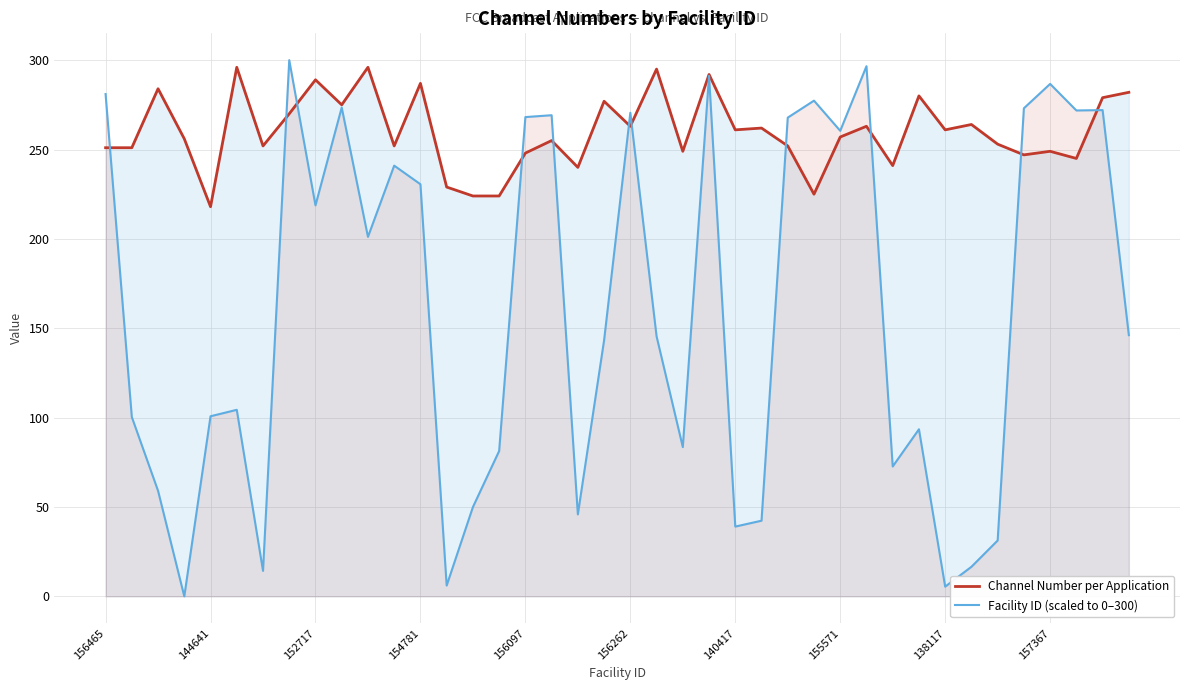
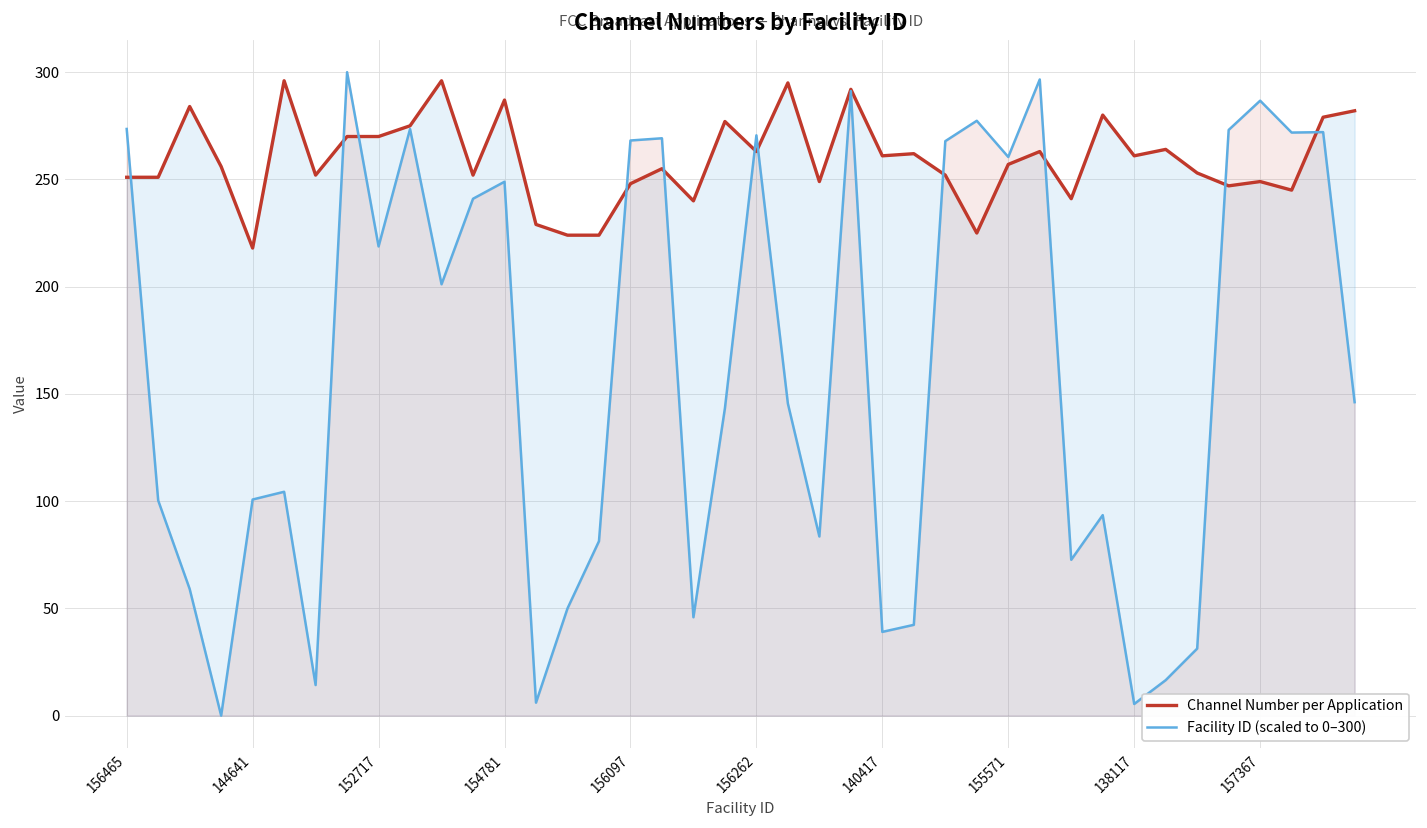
Facility ID (scaled to 0–300), 156465: 281 -> 274
Channel Number per Application, 152717: 289 -> 270
Facility ID (scaled to 0–300), 154781: 231 -> 249
